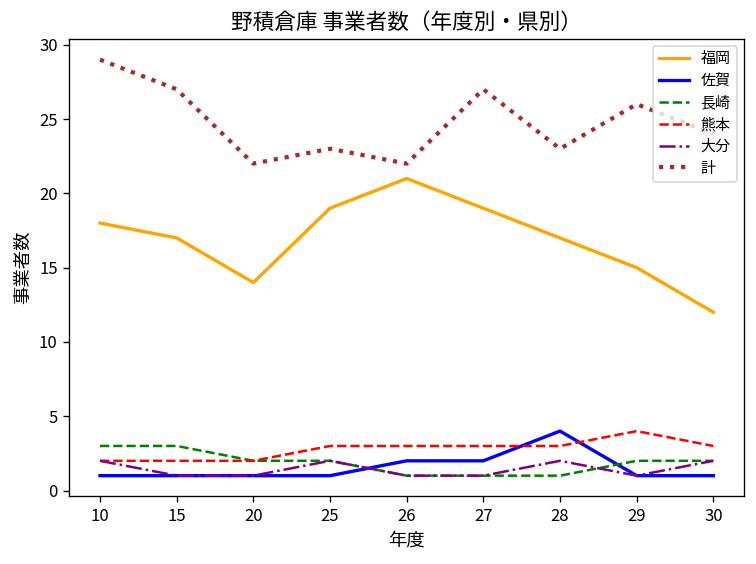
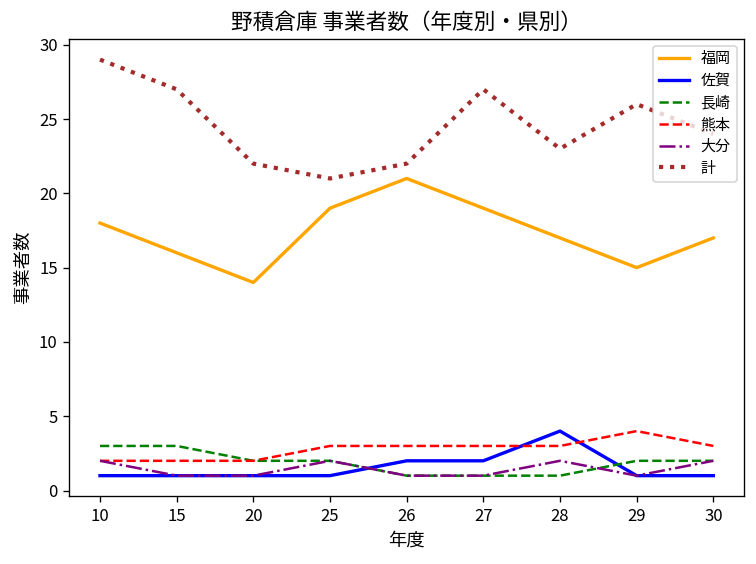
福岡, 15: 17 -> 16
計, 25: 23 -> 21
福岡, 30: 12 -> 17
